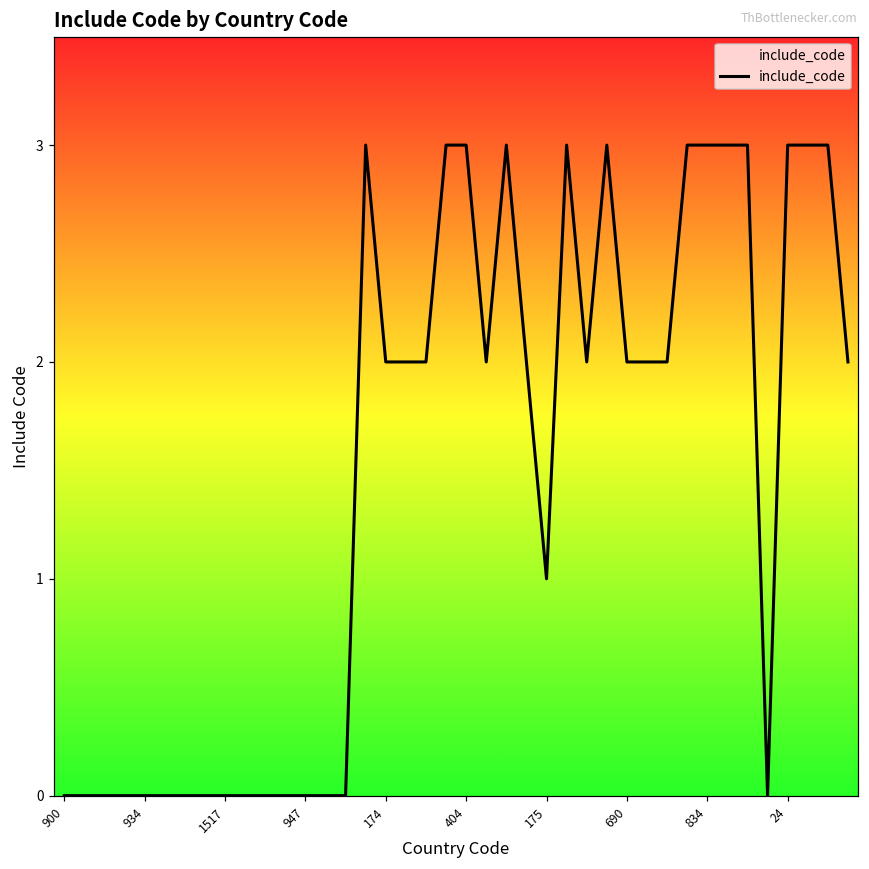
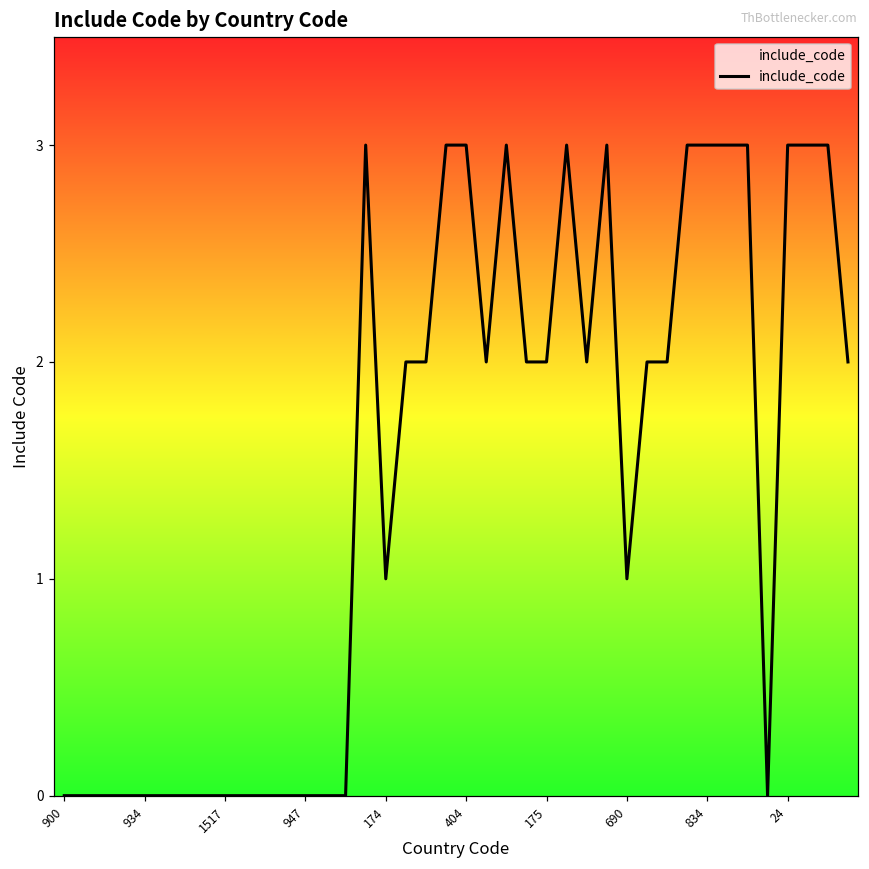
174: 2 -> 1
175: 1 -> 2
690: 2 -> 1
